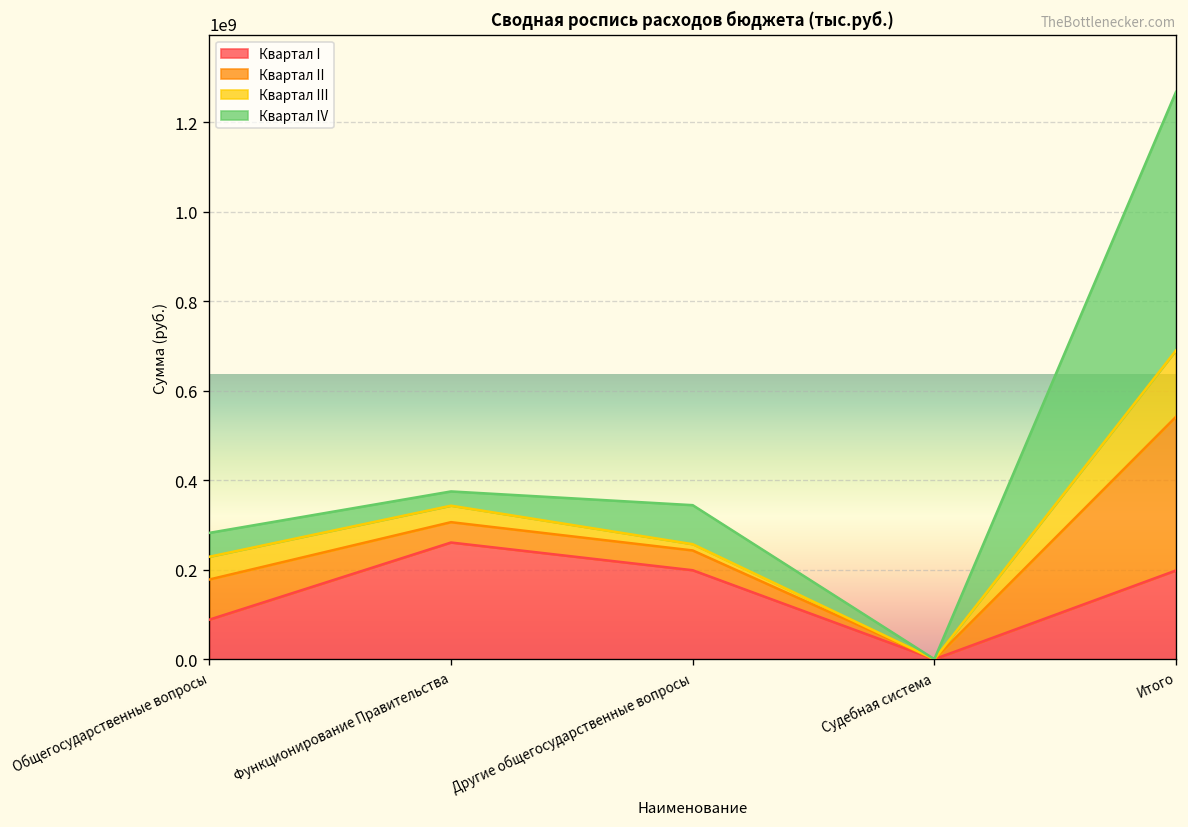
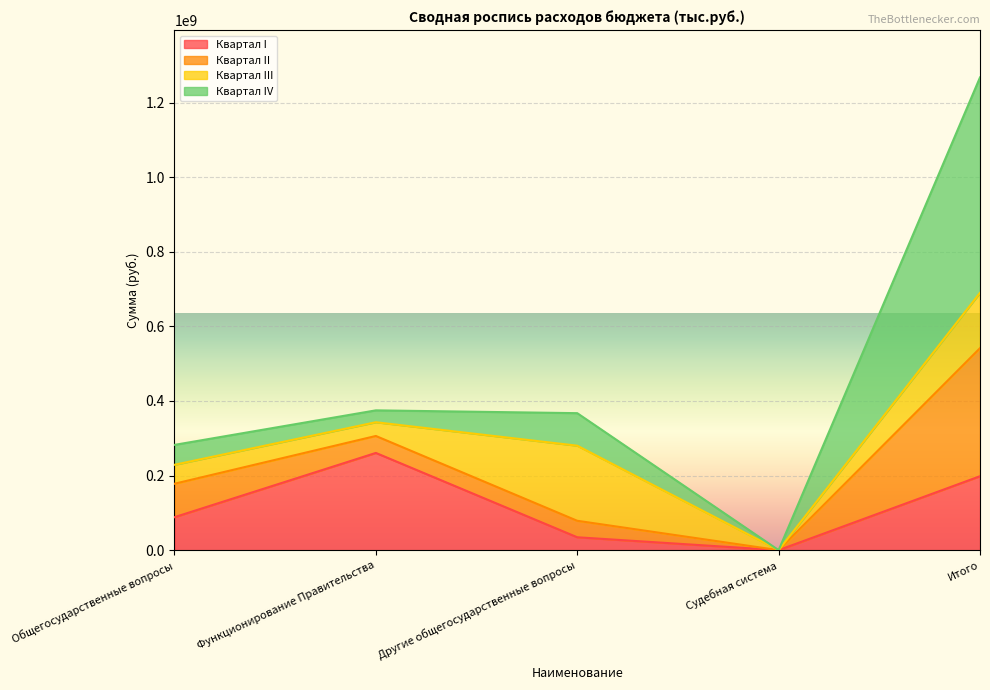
Квартал I, Другие общегосударственные вопросы: 200000000 -> 30000000
Квартал III, Другие общегосударственные вопросы: 10000000 -> 200000000
